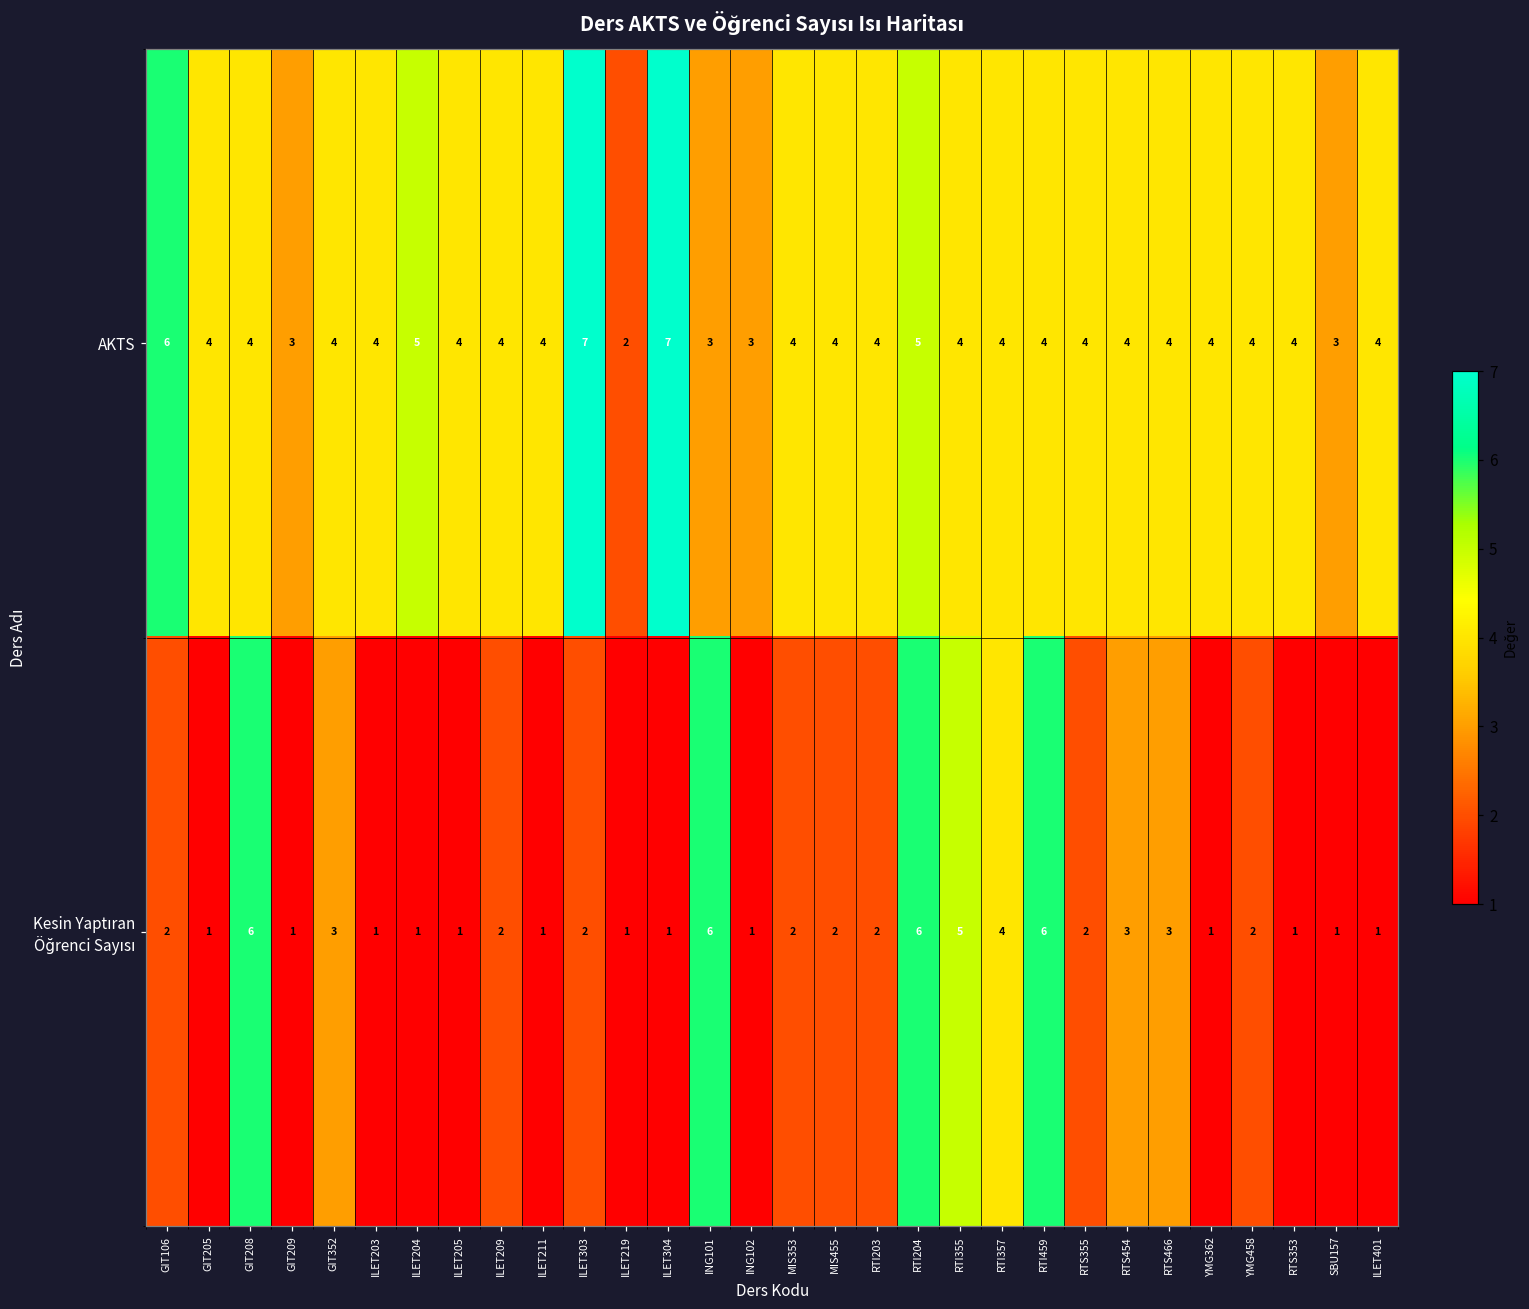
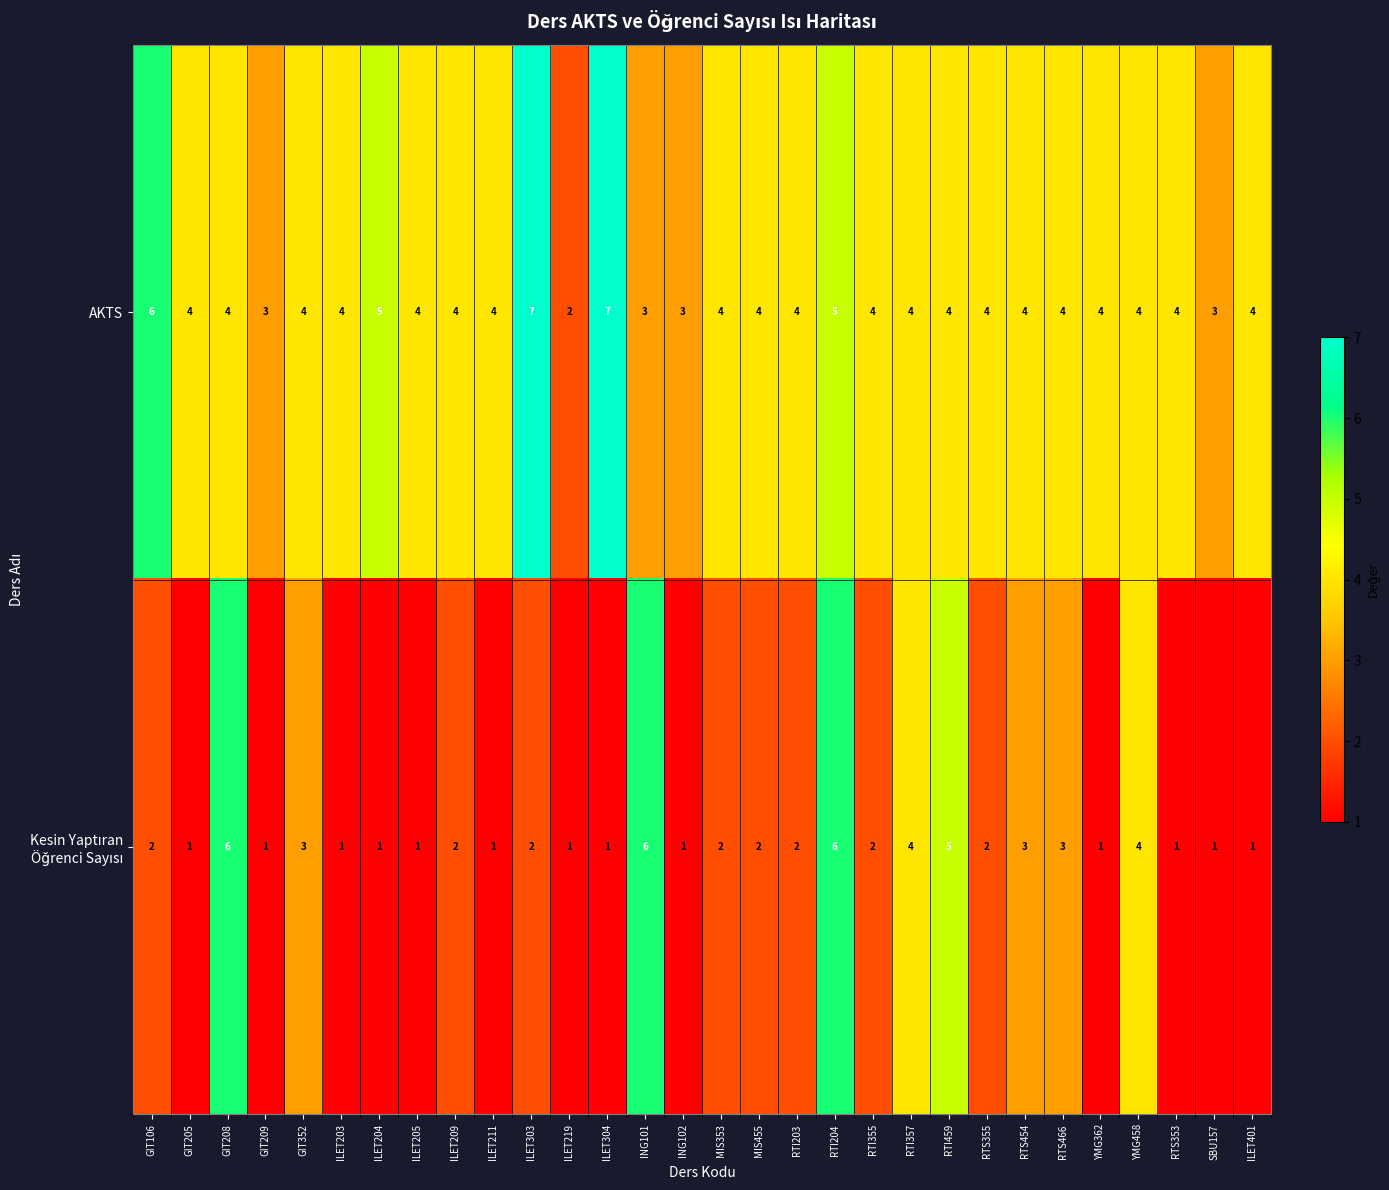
Kesin Yaptıran Öğrenci Sayısı, RTI355: 5 -> 2
Kesin Yaptıran Öğrenci Sayısı, RTI459: 6 -> 5
Kesin Yaptıran Öğrenci Sayısı, YMG458: 2 -> 4
